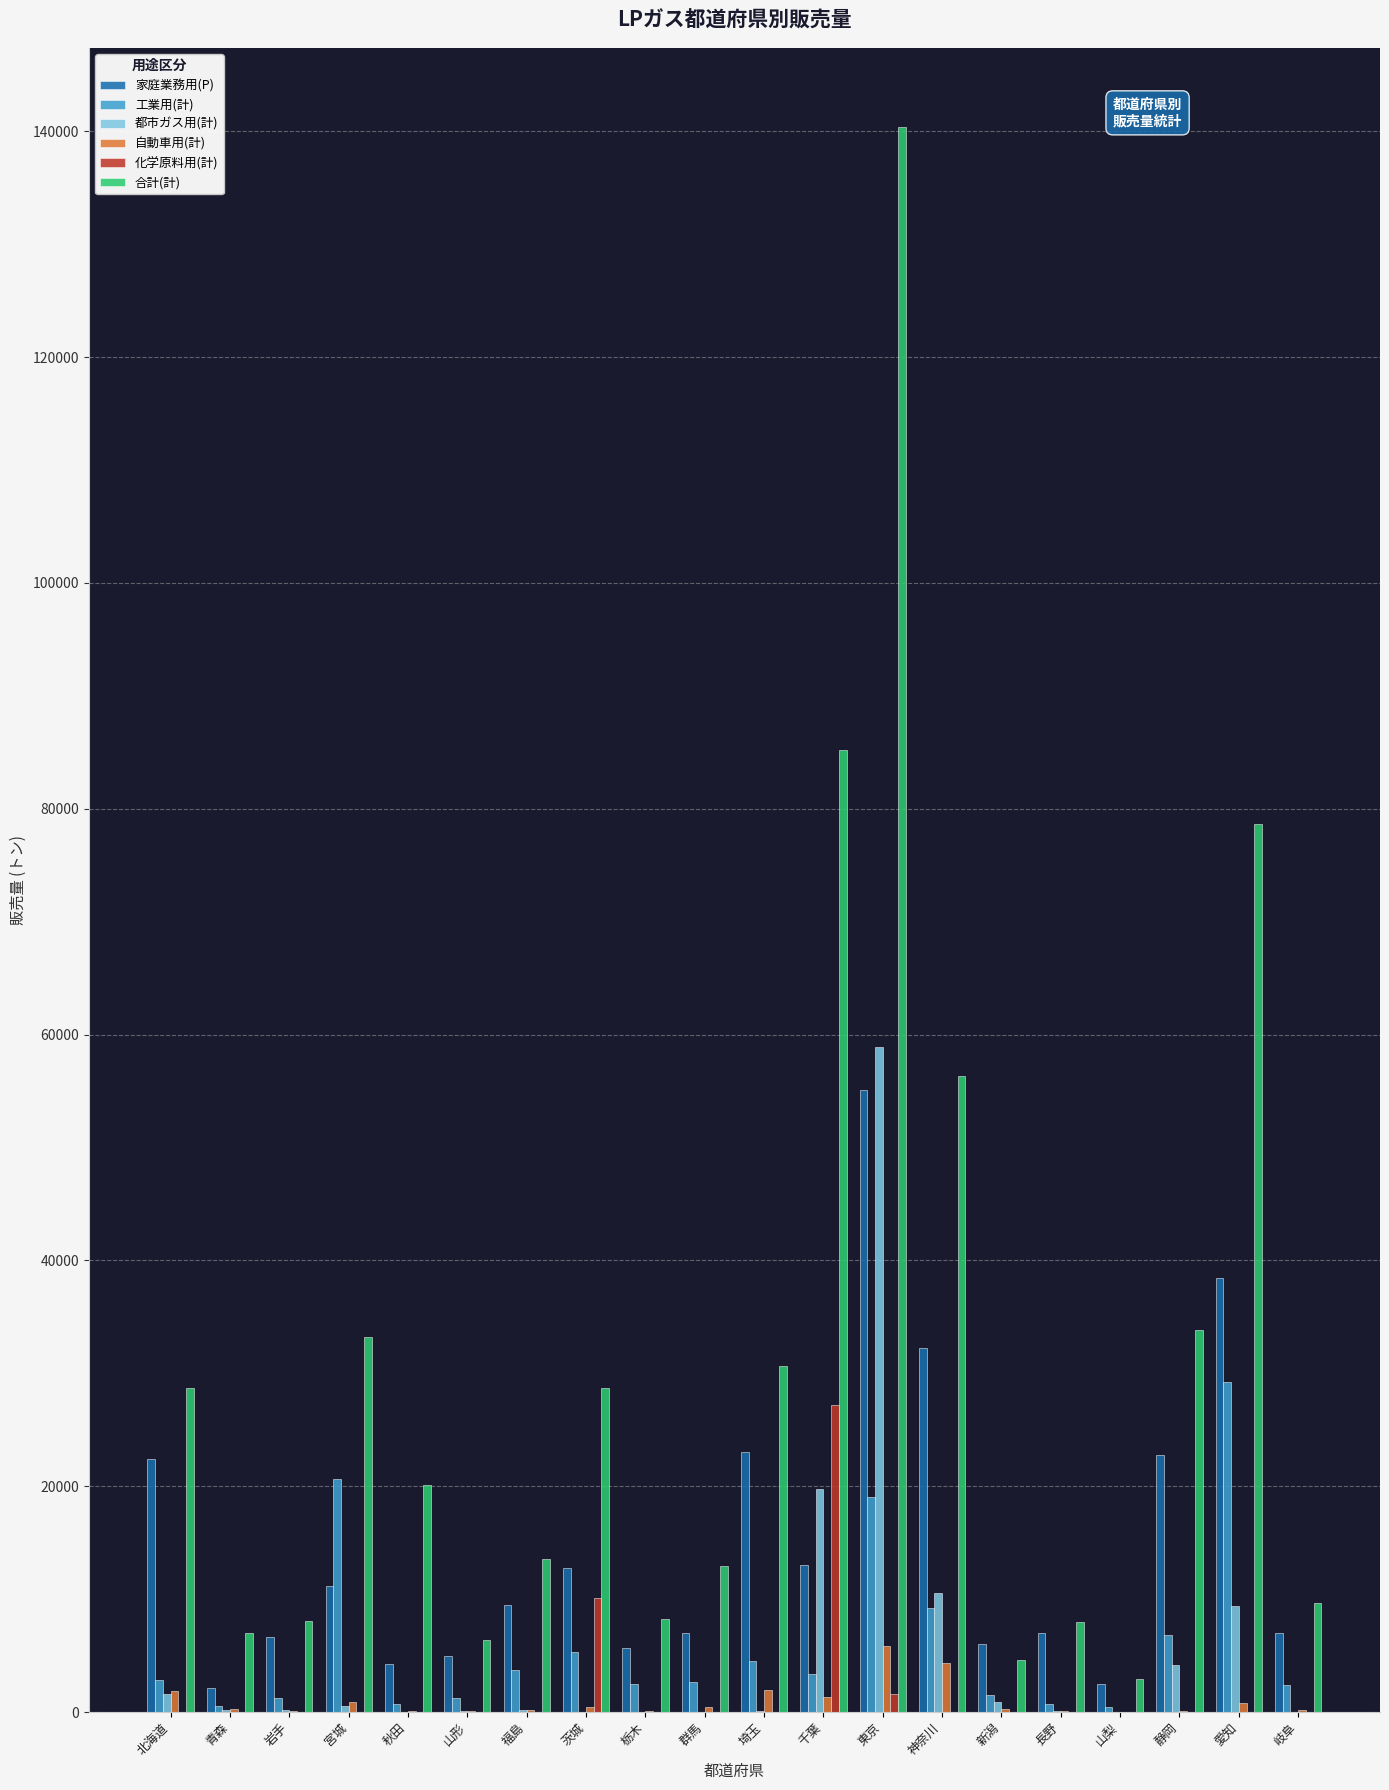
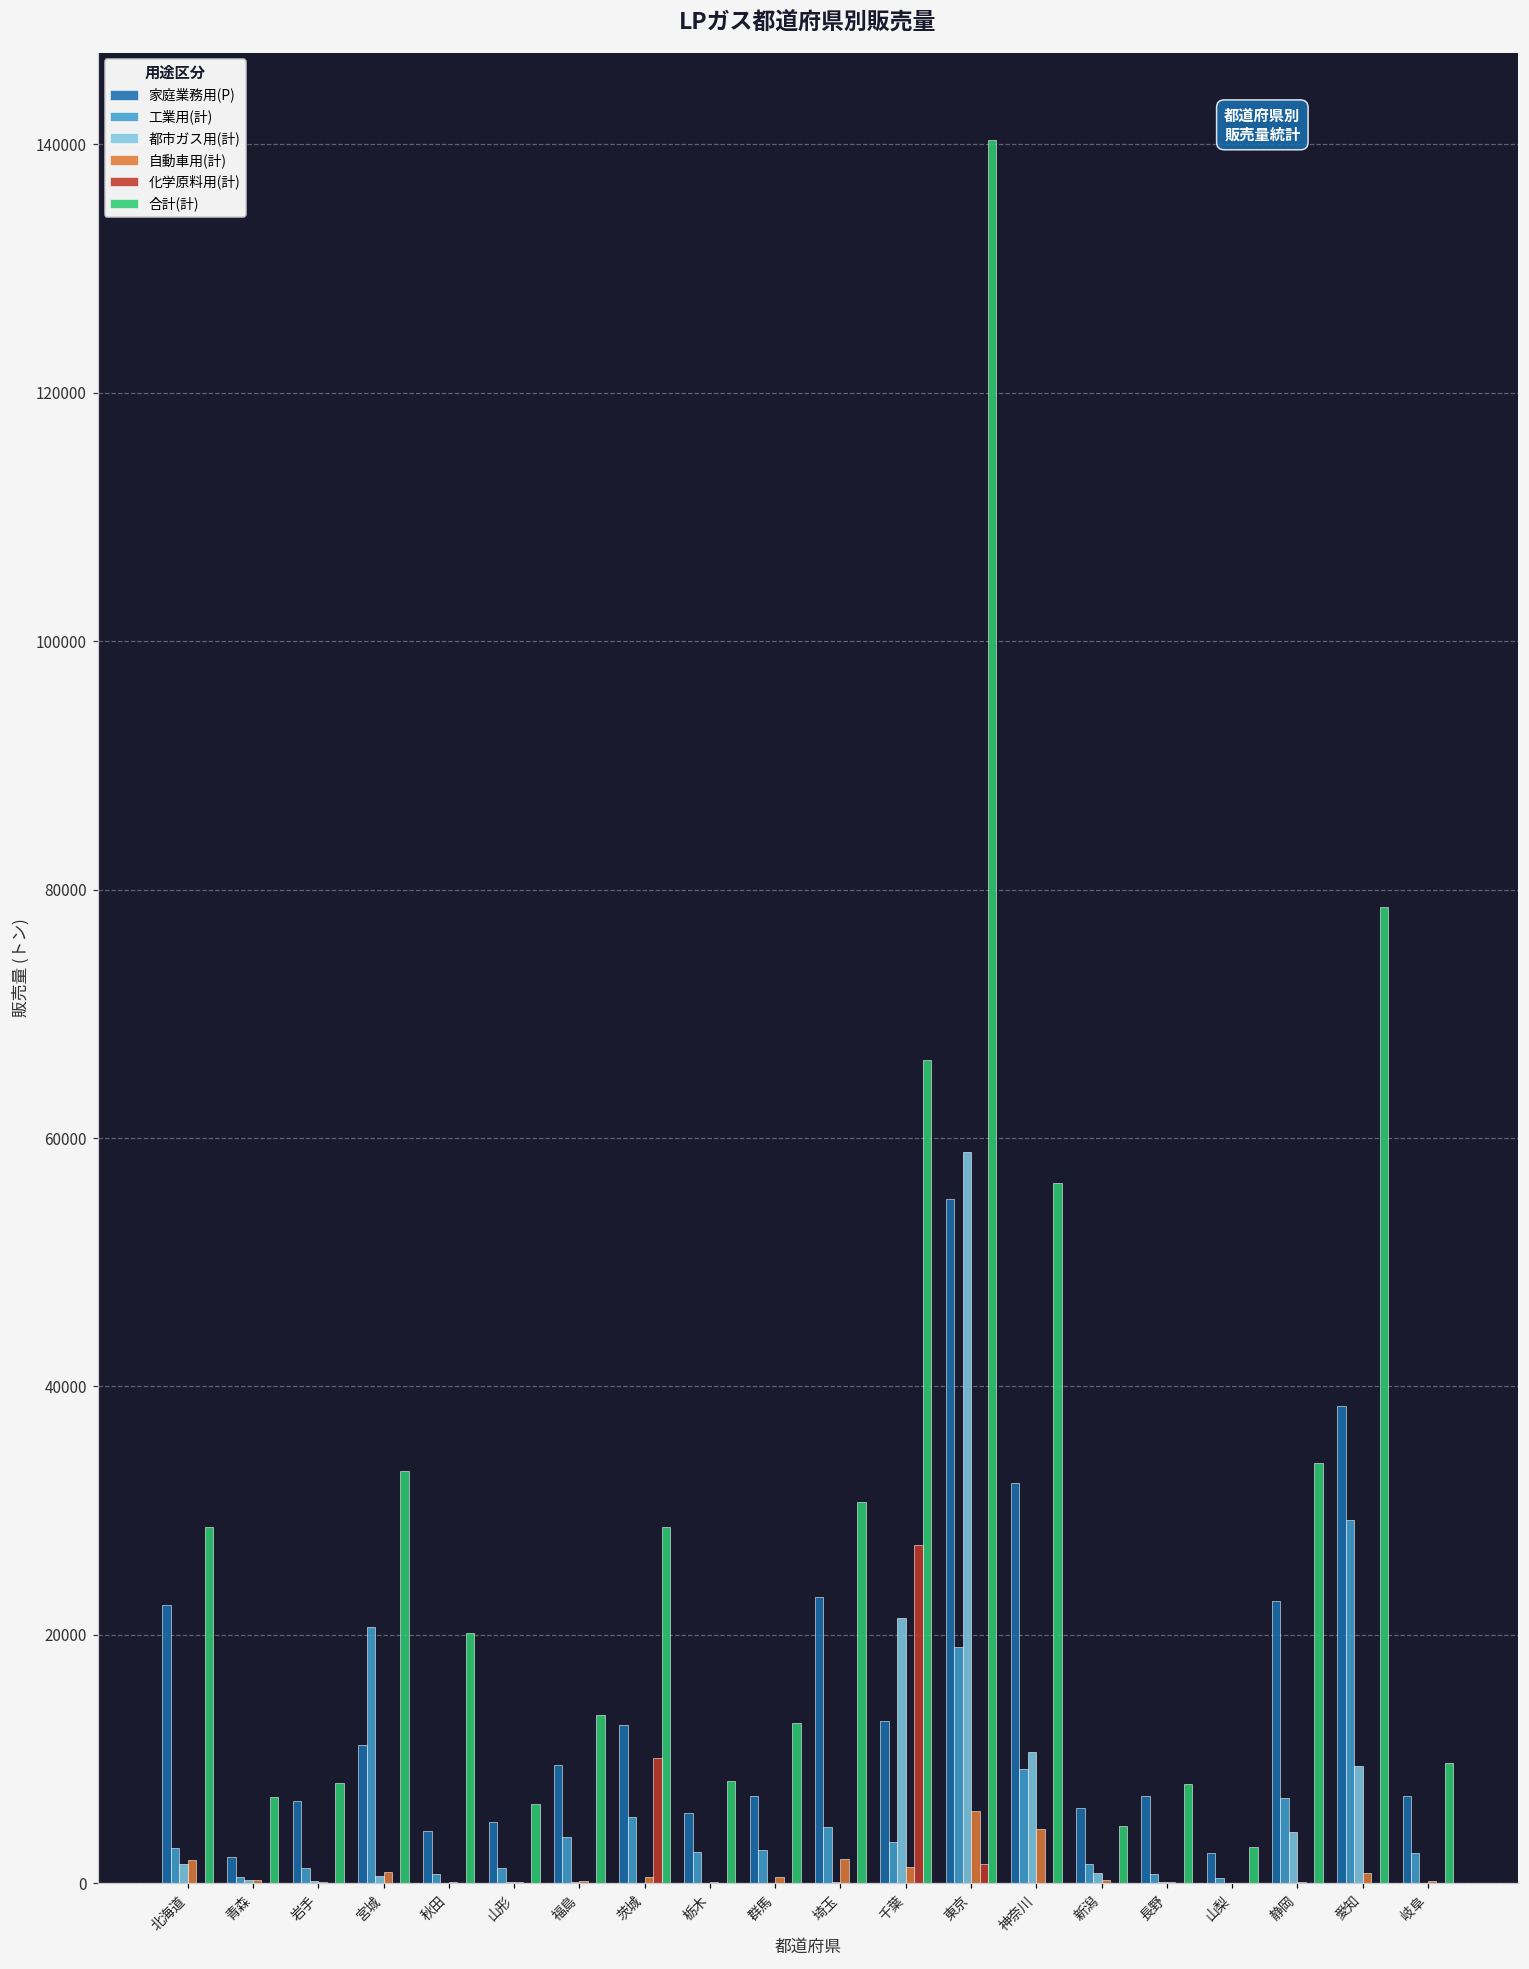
都市ガス用(計), 千葉: 19800 -> 21300
合計(計), 千葉: 85200 -> 66200
